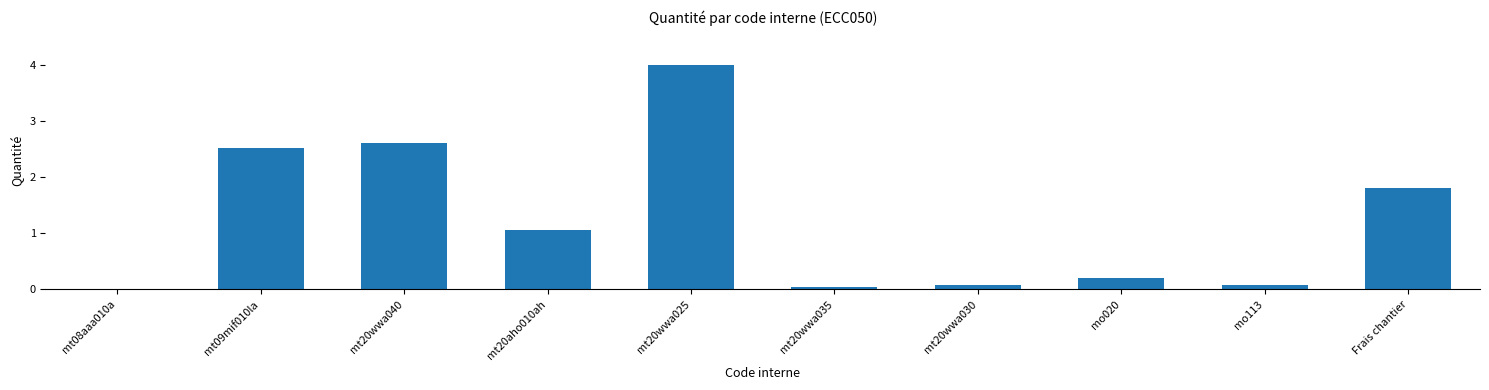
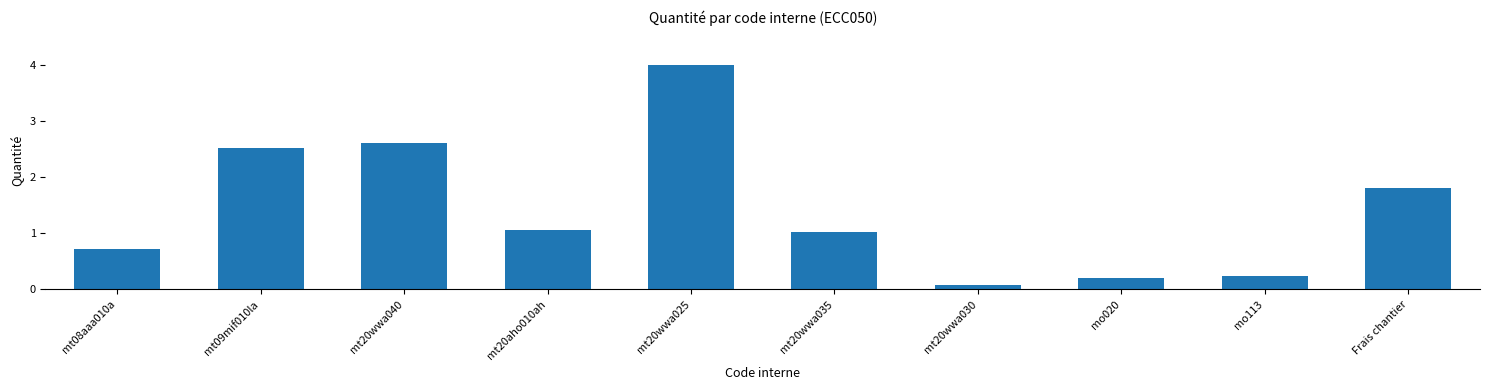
mt08aaa010a: 0.0 -> 0.7
mt20wwa035: 0.0 -> 1.0
mo113: 0.1 -> 0.2
